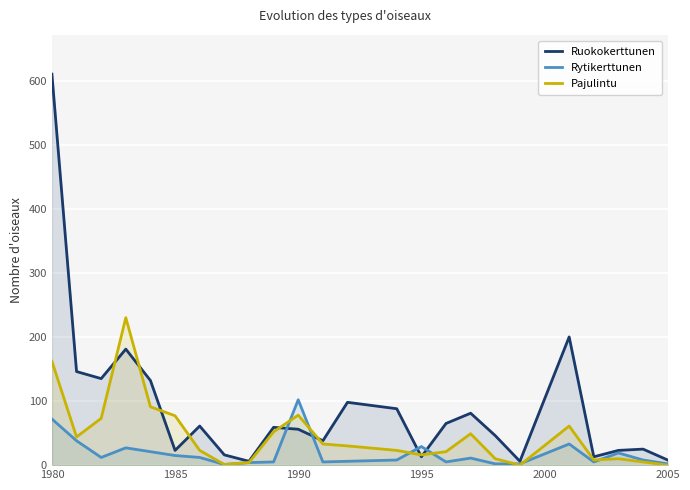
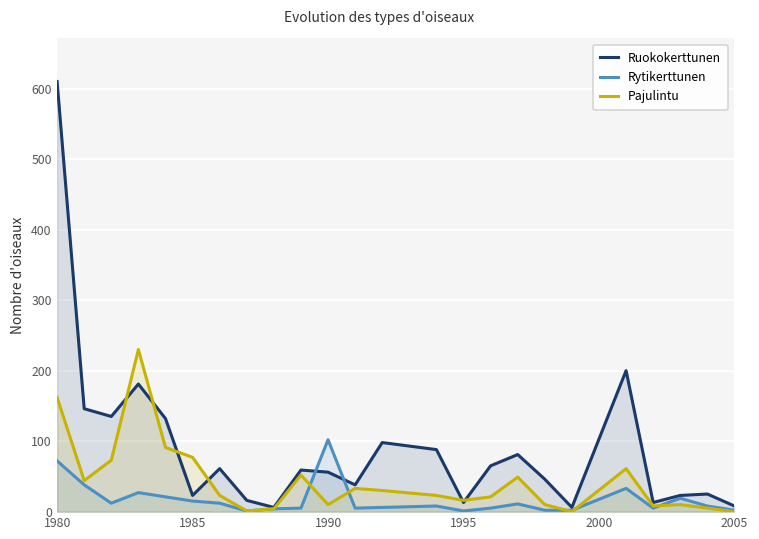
Pajulintu, 1990: 80 -> 10
Rytikerttunen, 1995: 30 -> 0
